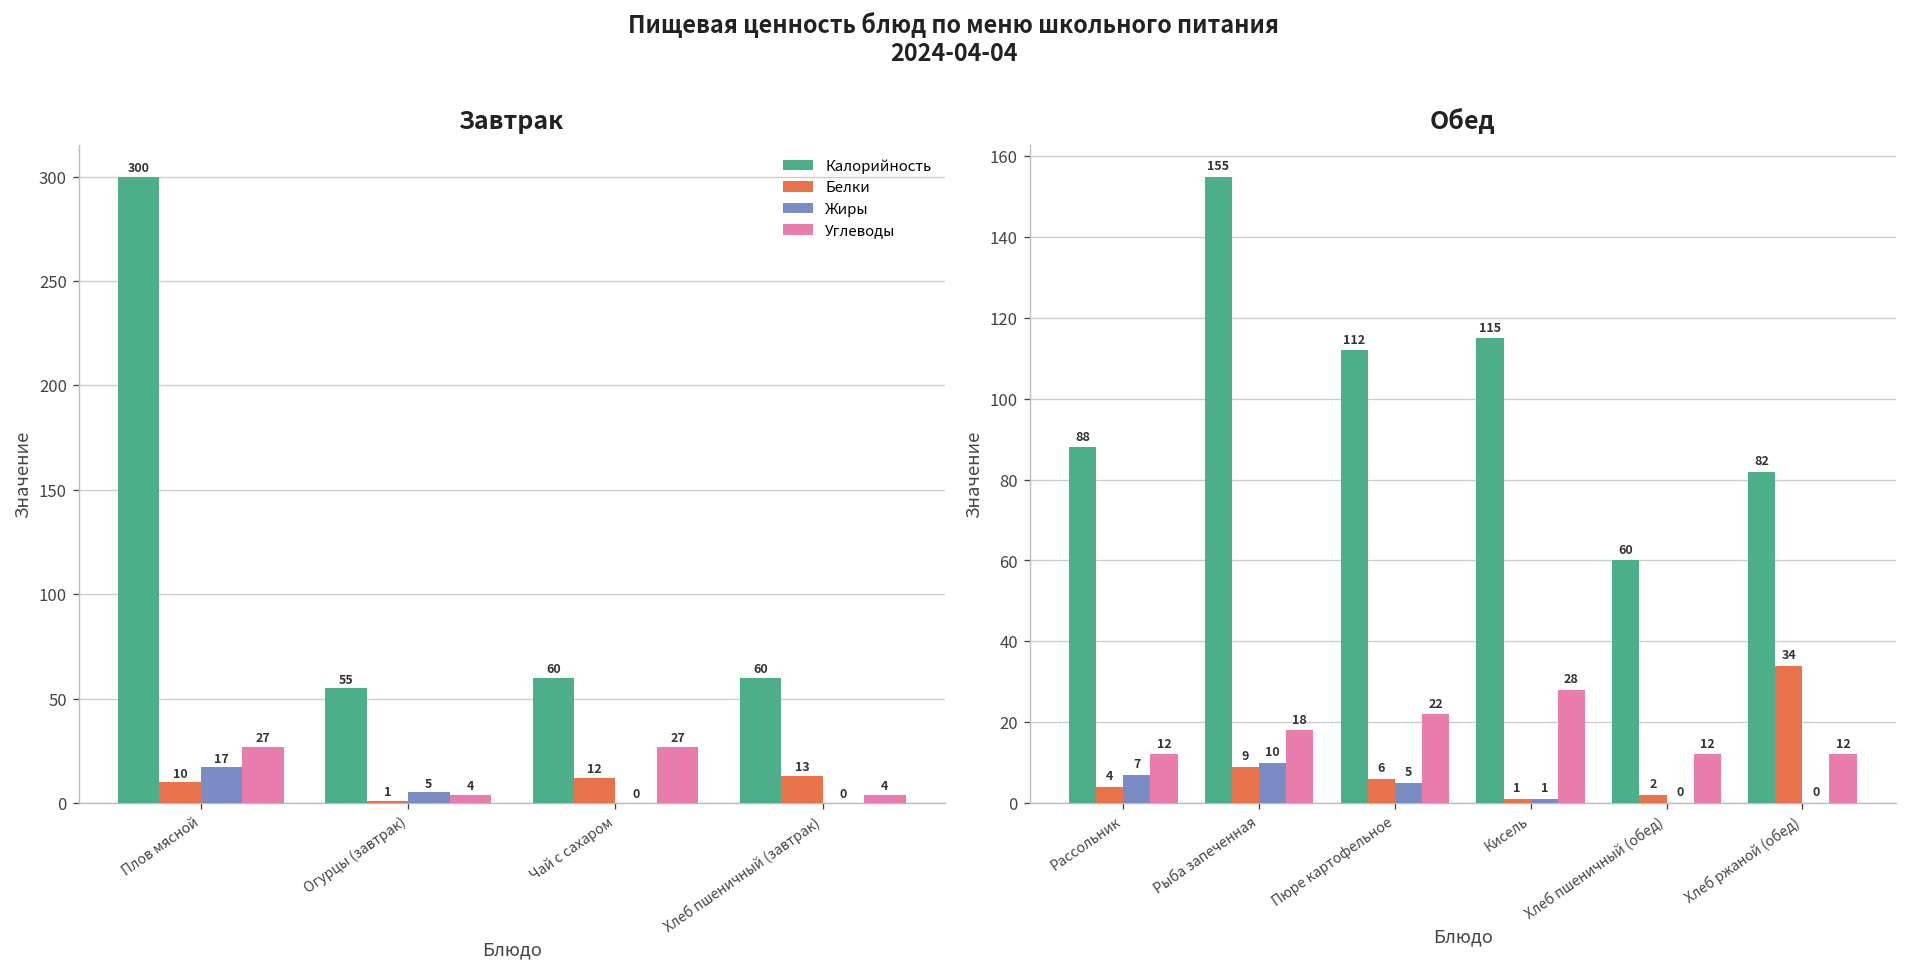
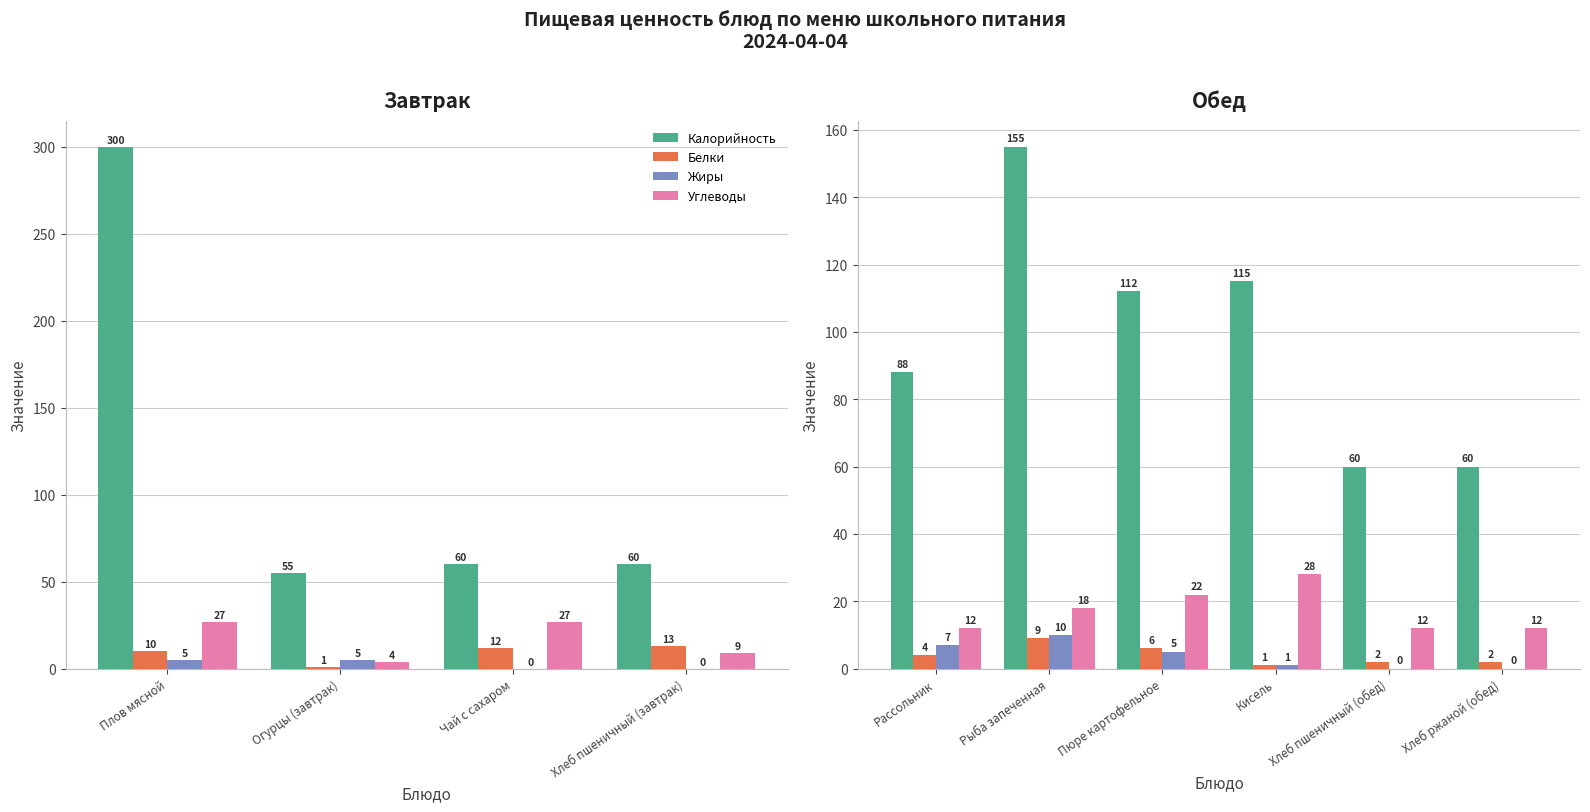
Завтрак, Жиры, Плов мясной: 17 -> 5
Завтрак, Углеводы, Хлеб пшеничный (завтрак): 4 -> 9
Обед, Калорийность, Хлеб ржаной (обед): 82 -> 60
Обед, Белки, Хлеб ржаной (обед): 34 -> 2
